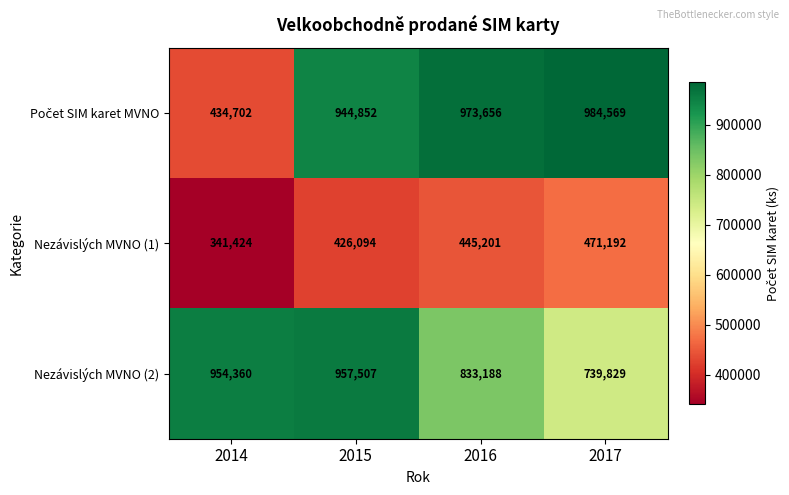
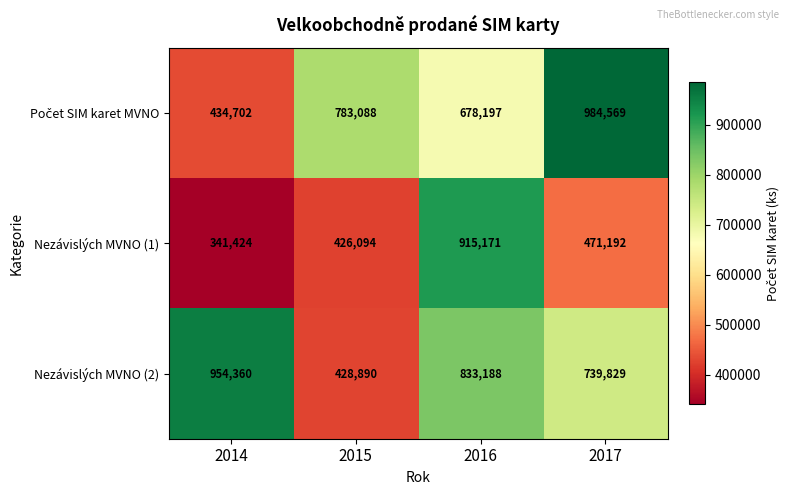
Počet SIM karet MVNO, 2015: 944,852 -> 783,088
Počet SIM karet MVNO, 2016: 973,656 -> 678,197
Nezávislých MVNO (1), 2016: 445,201 -> 915,171
Nezávislých MVNO (2), 2015: 957,507 -> 428,890
